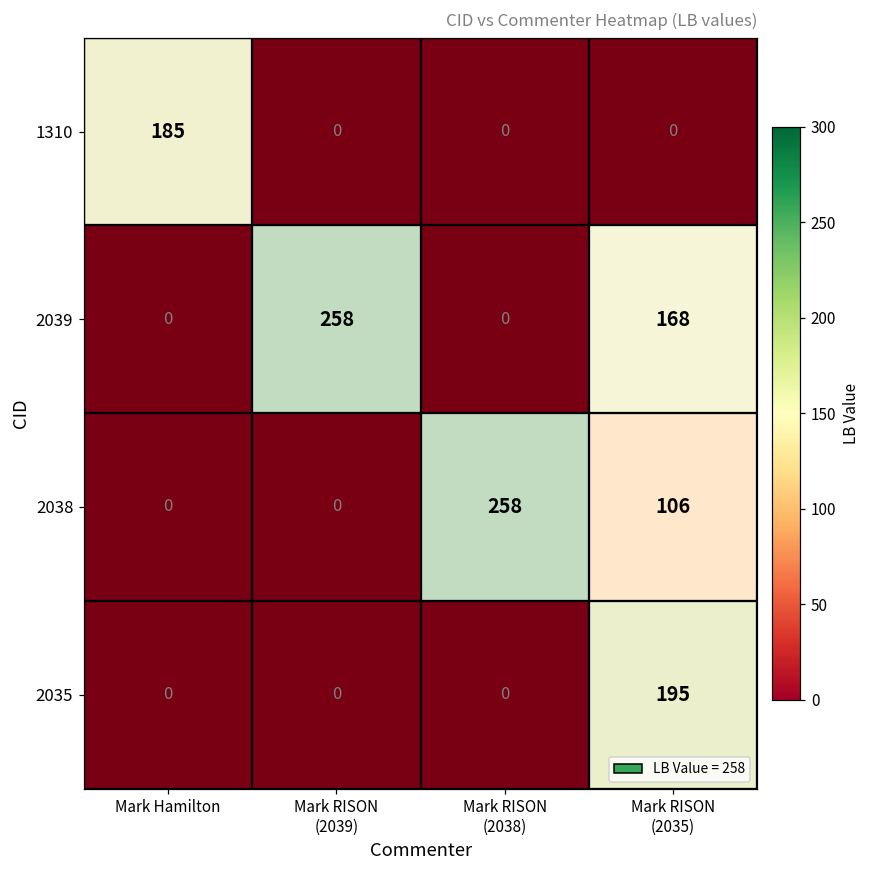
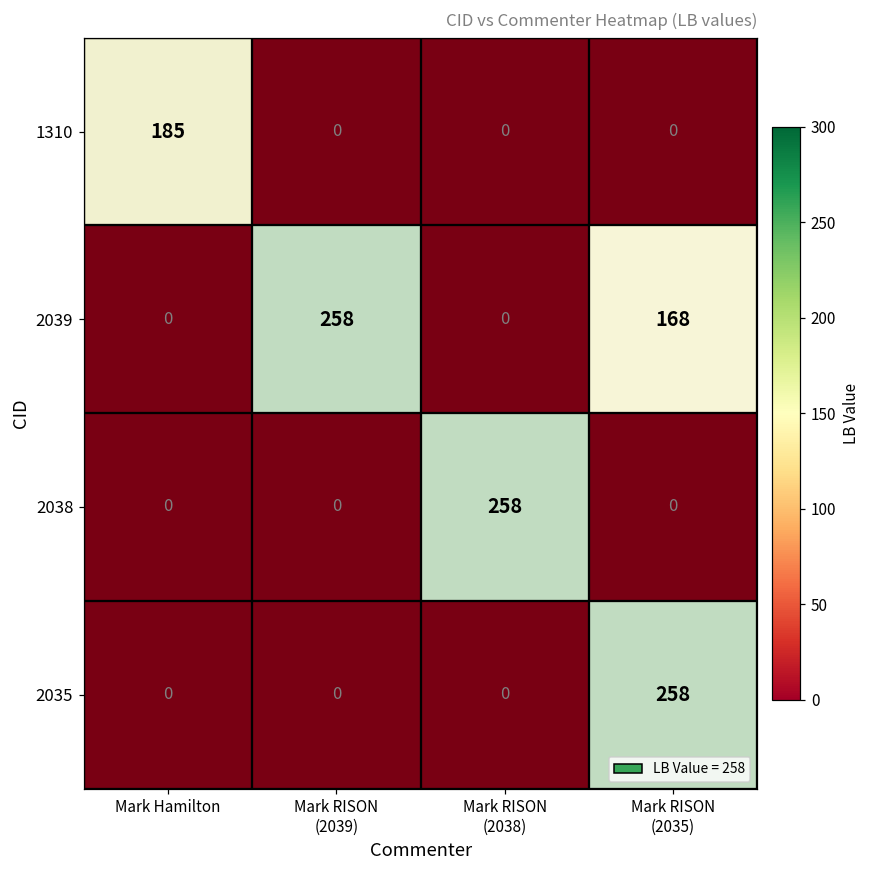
2038, Mark RISON (2035): 106 -> 0
2035, Mark RISON (2035): 195 -> 258
